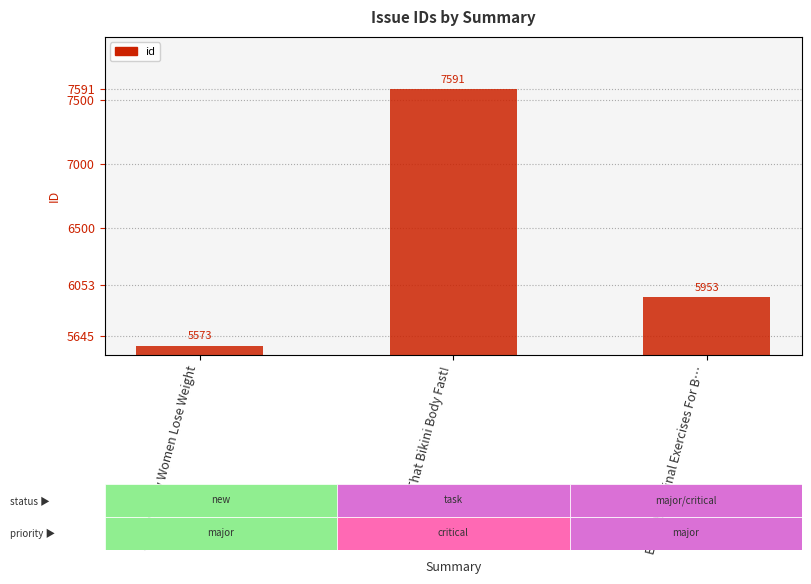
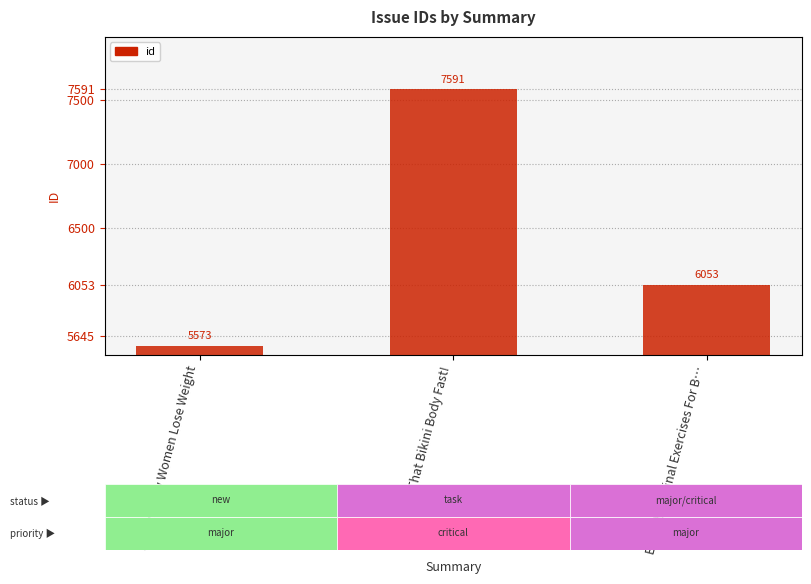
Best Abdominal Exercises For B…: 5953 -> 6053
